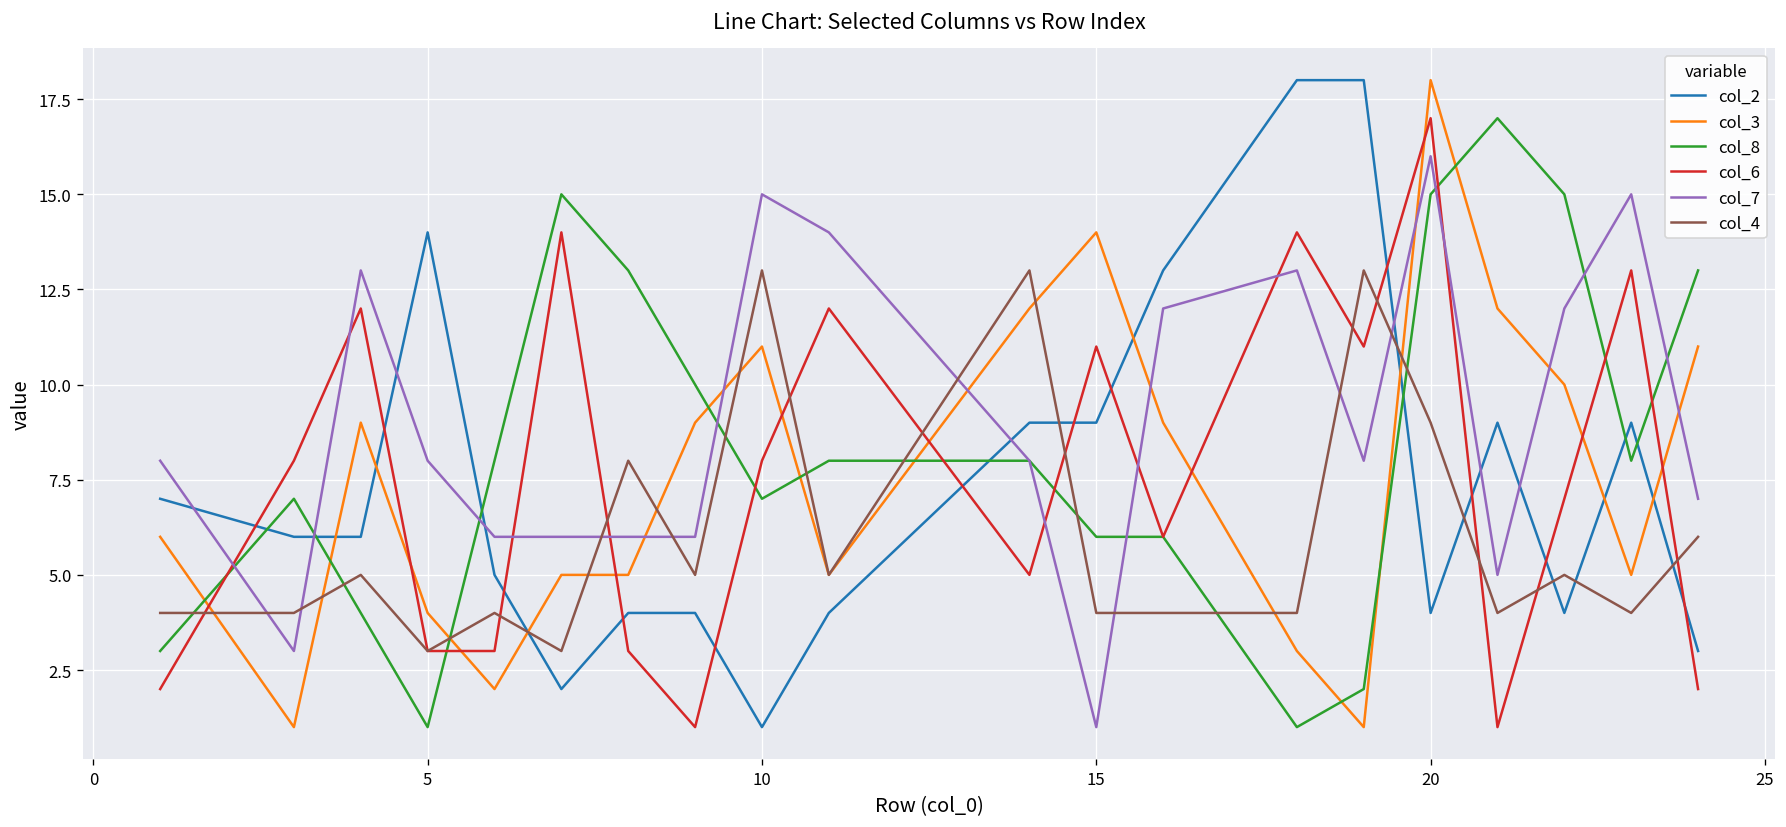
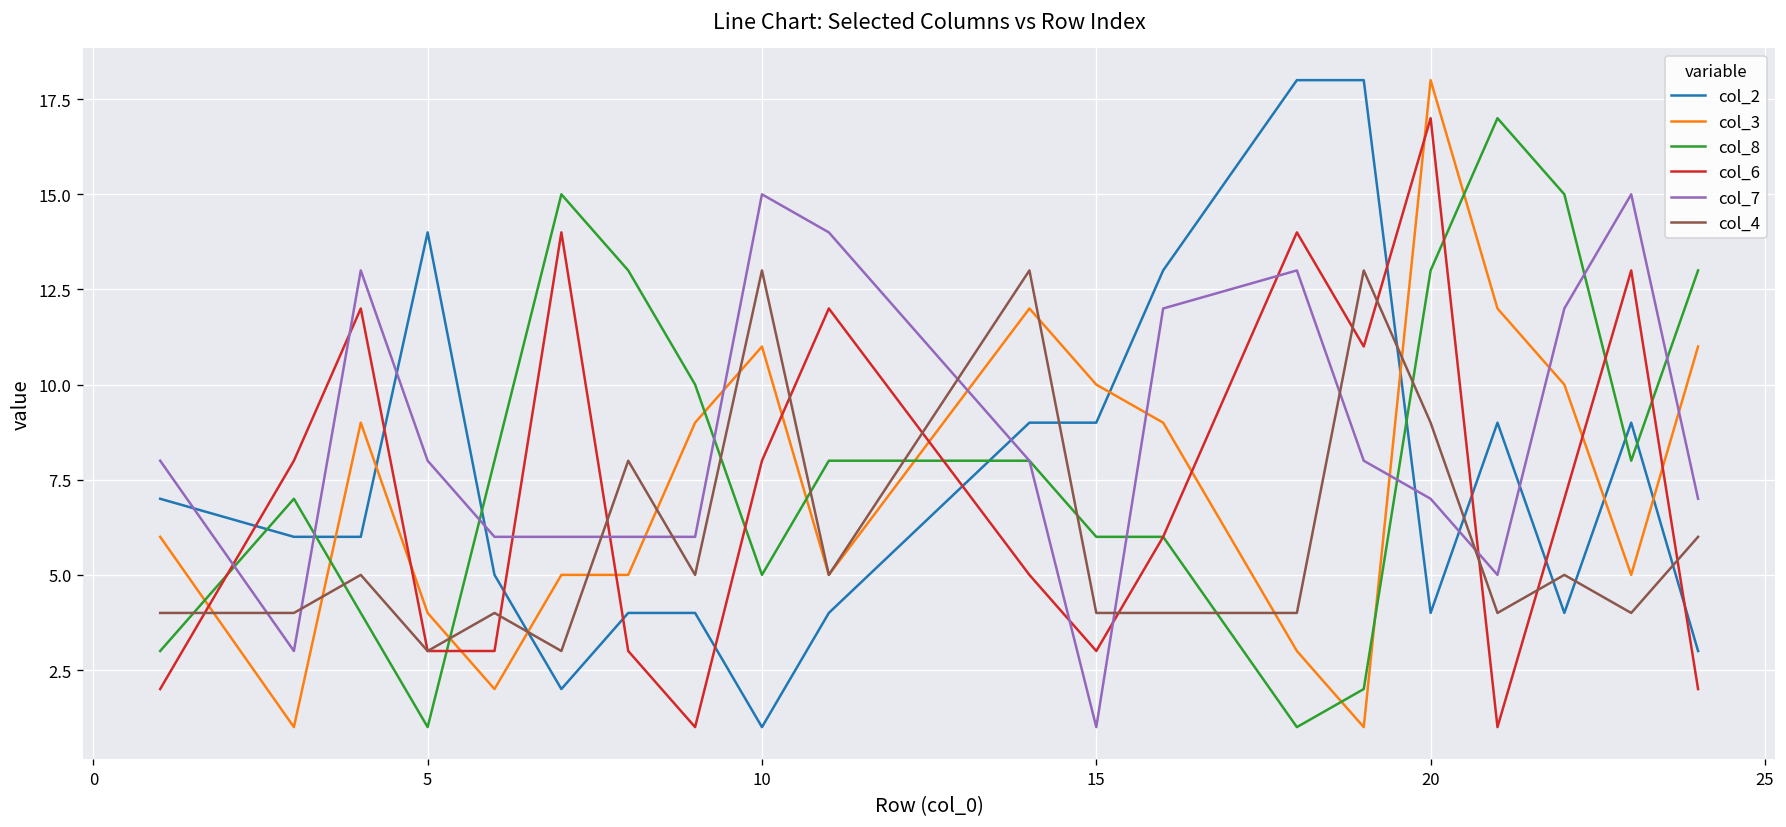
col_8, 10: 7 -> 5
col_3, 15: 14 -> 10
col_6, 15: 11 -> 3
col_8, 20: 15 -> 13
col_7, 20: 16 -> 7
